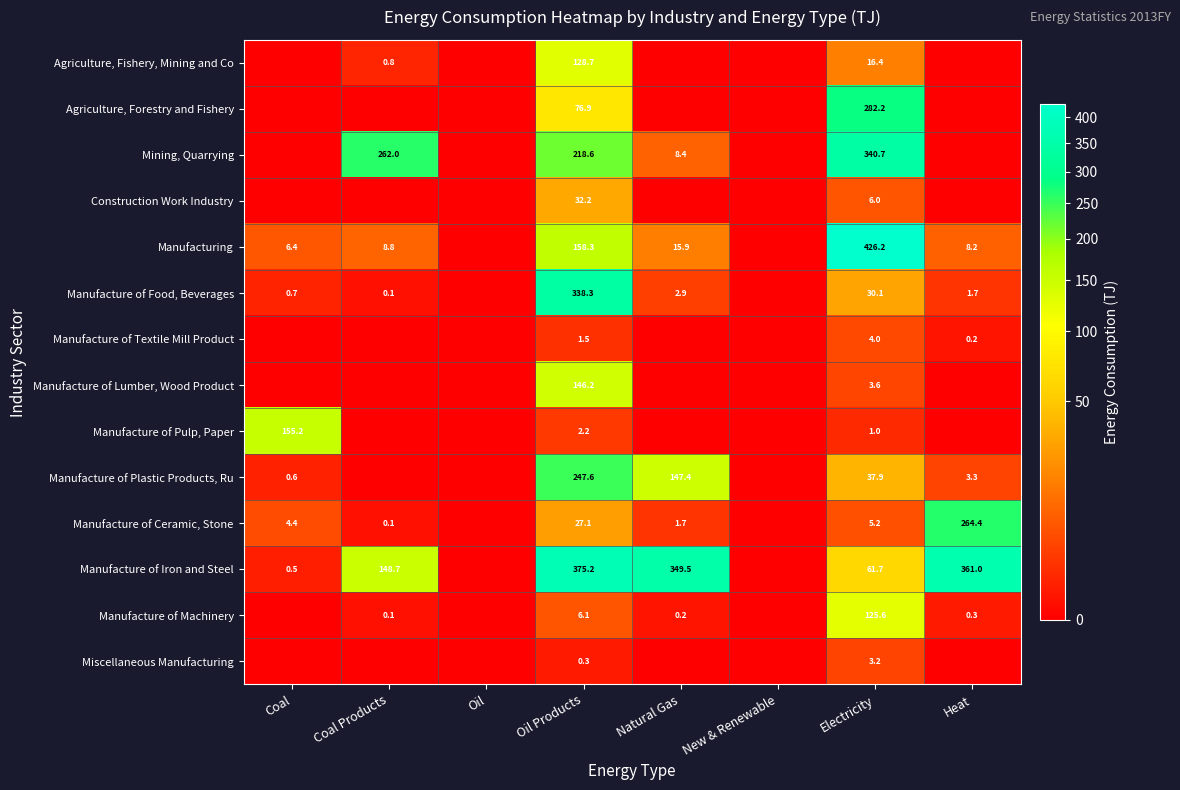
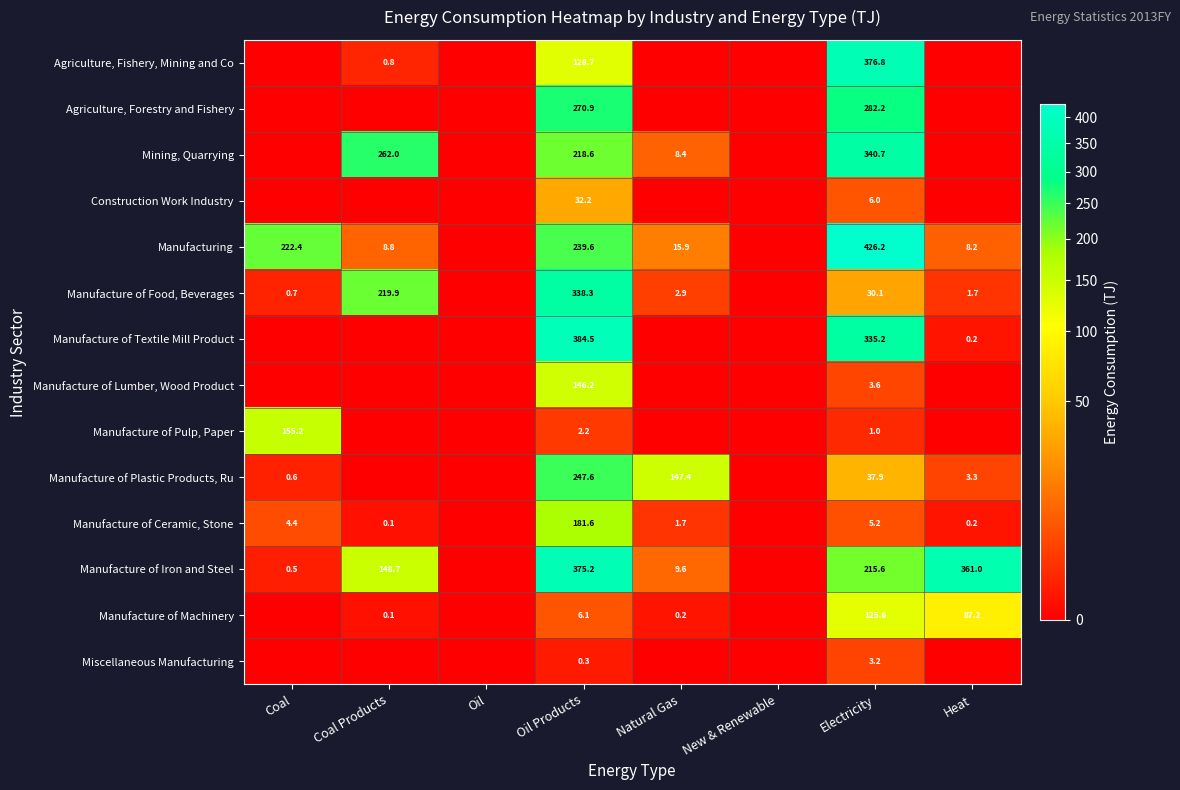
Agriculture, Fishery, Mining and Co, Electricity: 16.4 -> 376.8
Agriculture, Forestry and Fishery, Oil Products: 76.9 -> 270.9
Manufacturing, Coal: 6.4 -> 222.4
Manufacturing, Oil Products: 158.3 -> 239.6
Manufacture of Food, Beverages, Coal Products: 0.1 -> 219.9
Manufacture of Textile Mill Product, Oil Products: 1.5 -> 384.5
Manufacture of Textile Mill Product, Electricity: 4.0 -> 335.2
Manufacture of Ceramic, Stone, Oil Products: 27.1 -> 181.6
Manufacture of Ceramic, Stone, Heat: 264.4 -> 0.2
Manufacture of Iron and Steel, Natural Gas: 349.5 -> 9.6
Manufacture of Iron and Steel, Electricity: 61.7 -> 215.6
Manufacture of Machinery, Heat: 0.3 -> 87.2
